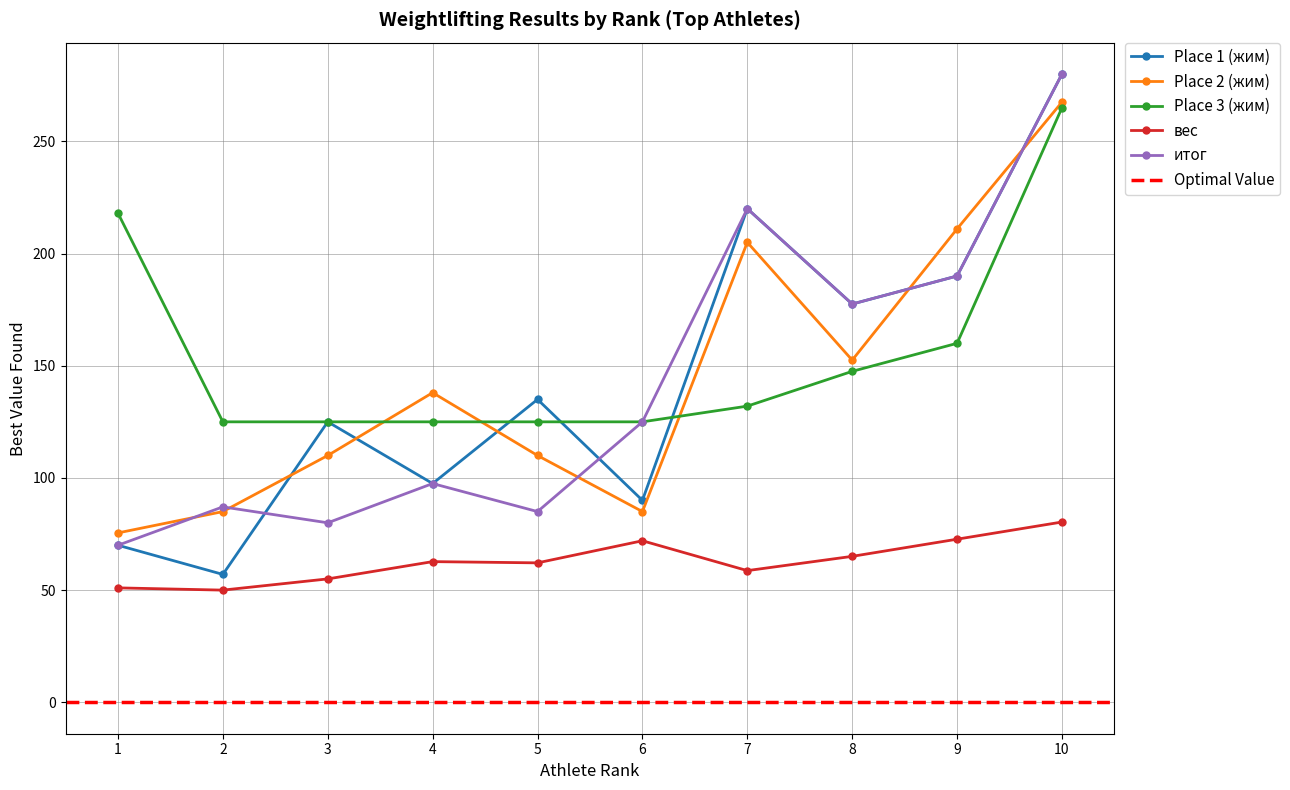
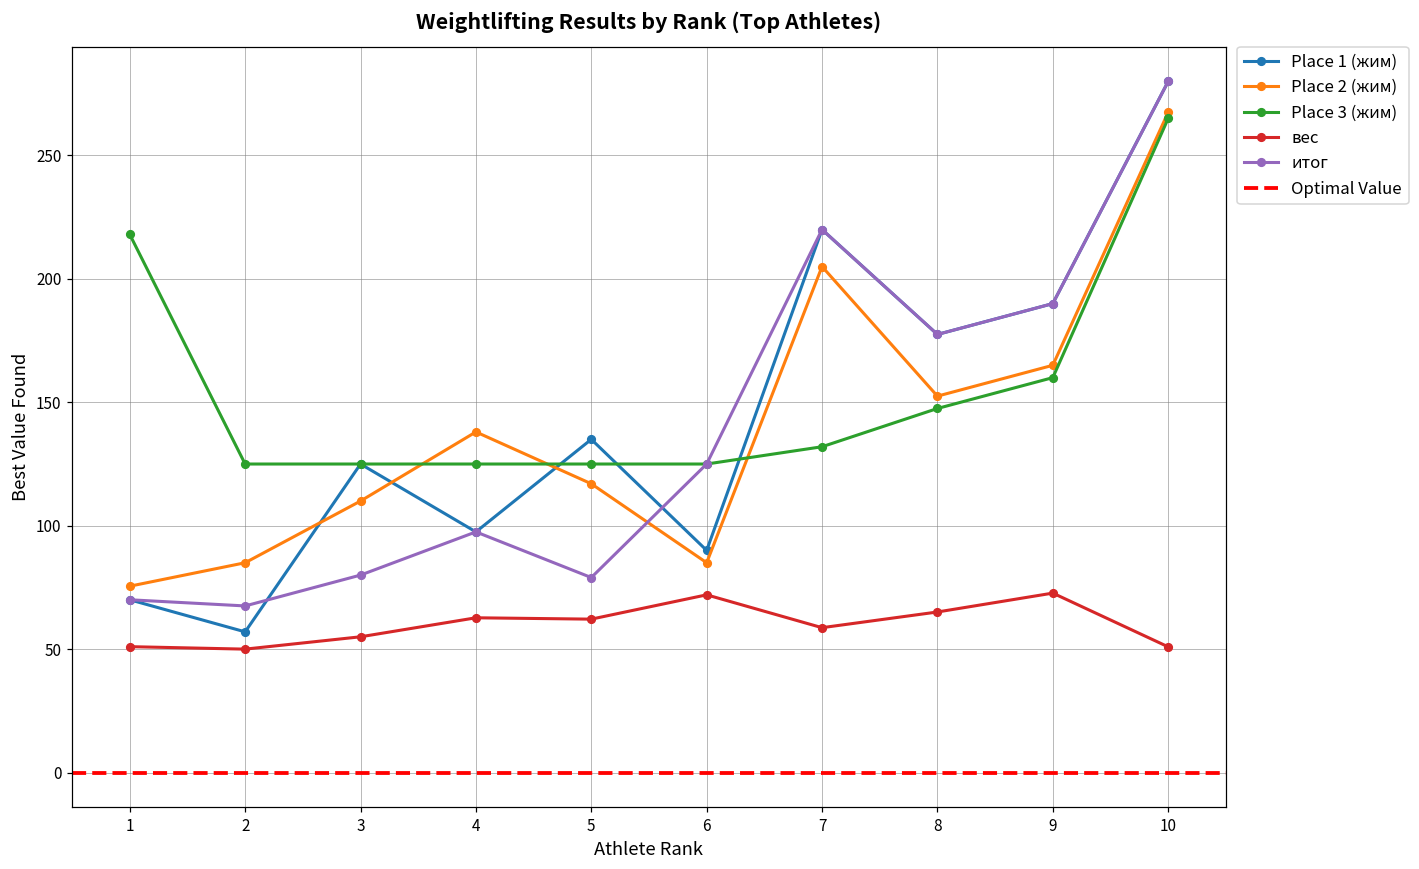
итог, 2: 87 -> 68
Place 2 (жим), 5: 110 -> 117
итог, 5: 85 -> 79
Place 2 (жим), 9: 211 -> 165
вес, 10: 80 -> 51
